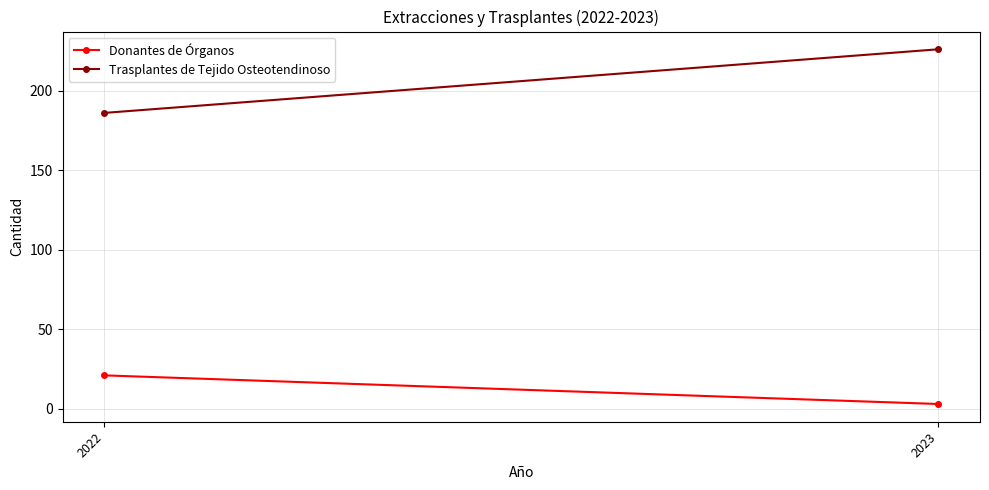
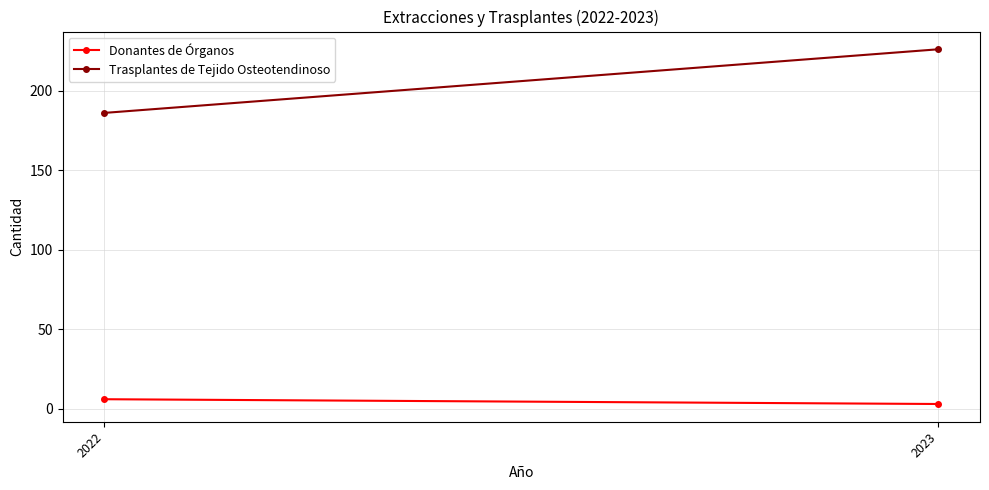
Donantes de Órganos, 2022: 21 -> 6
